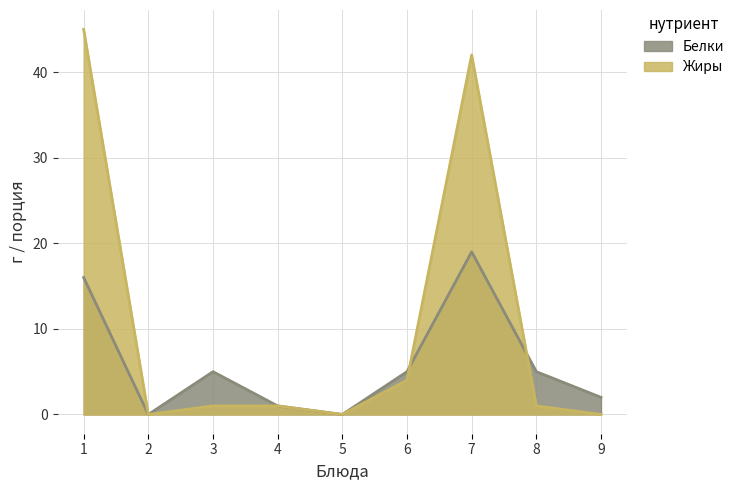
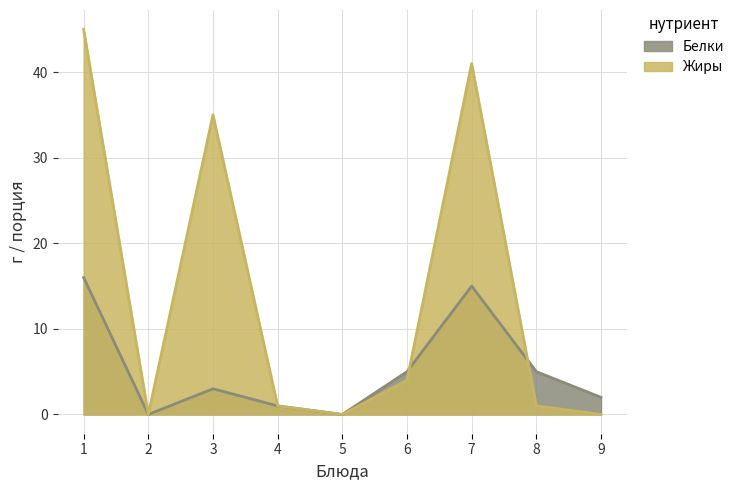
Белки, 3: 5 -> 3
Жиры, 3: 1 -> 35
Белки, 7: 19 -> 15
Жиры, 7: 42 -> 41
